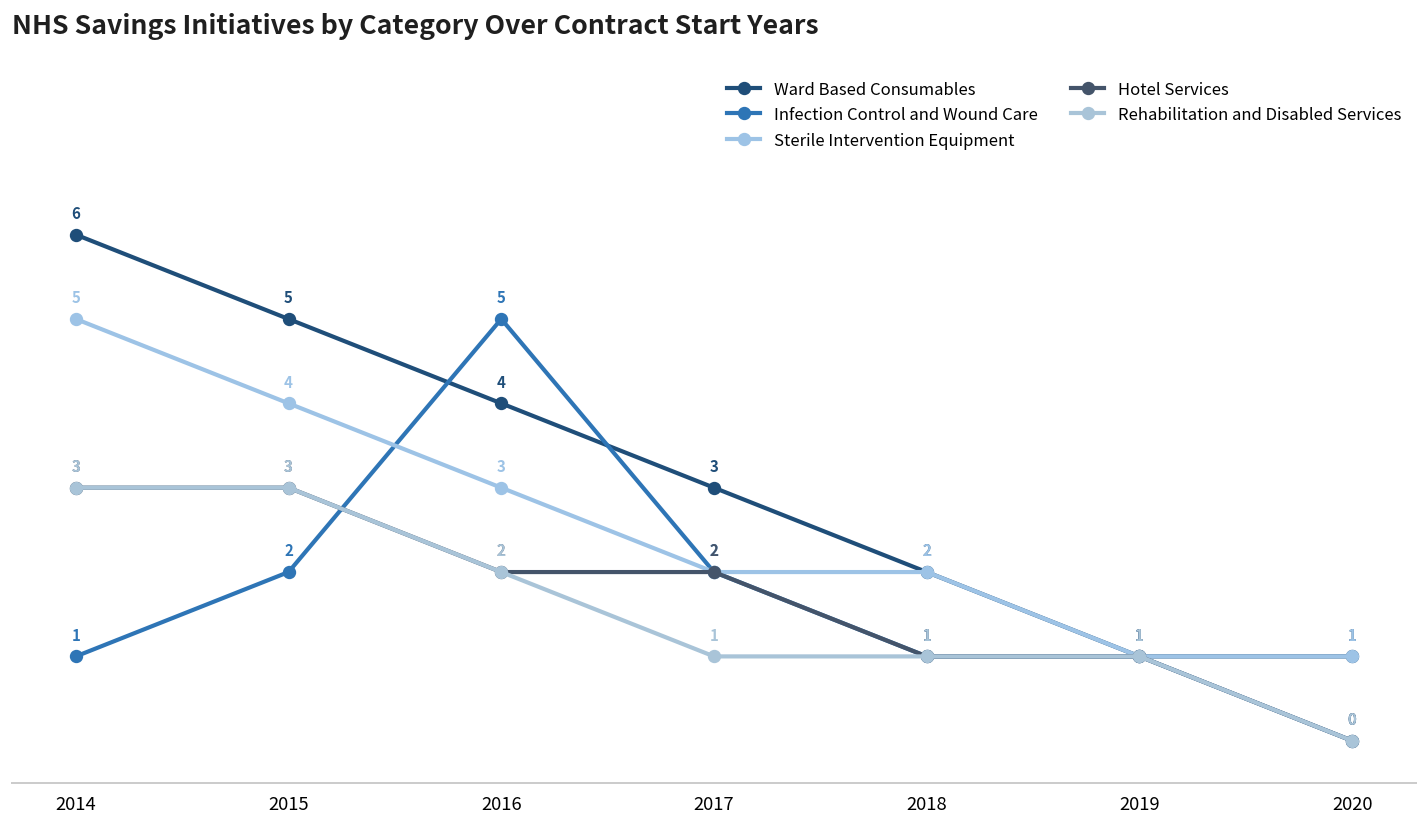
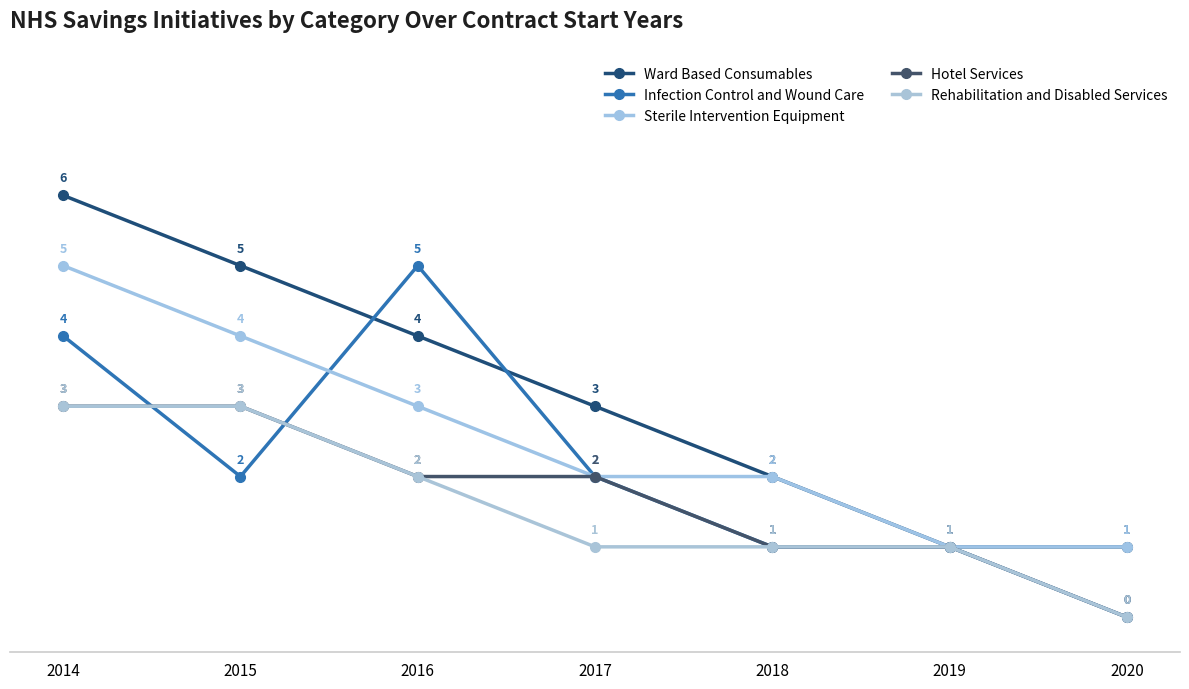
Infection Control and Wound Care, 2014: 1 -> 4
